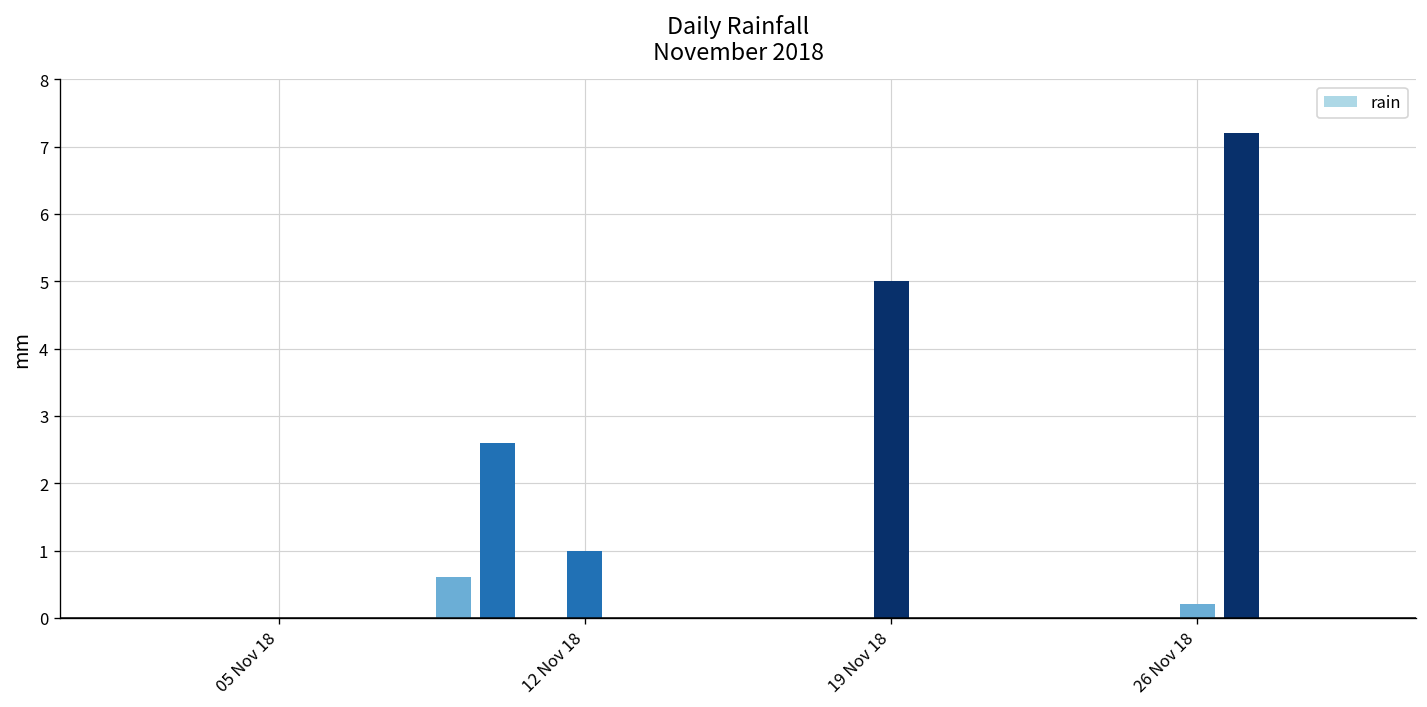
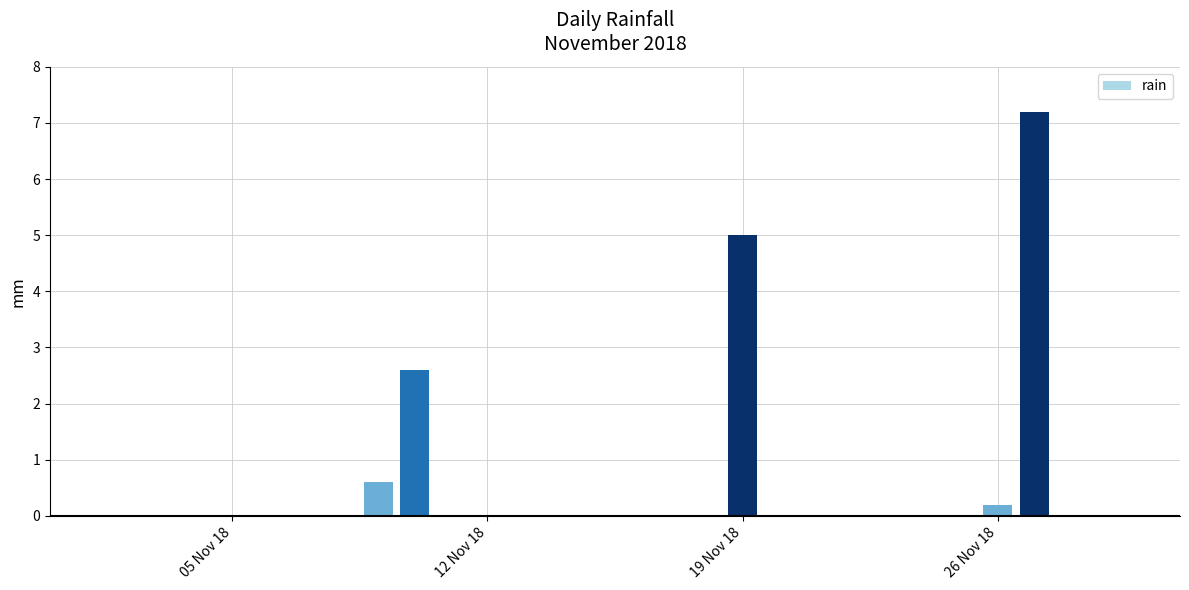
12 Nov 18: 1 -> 0
